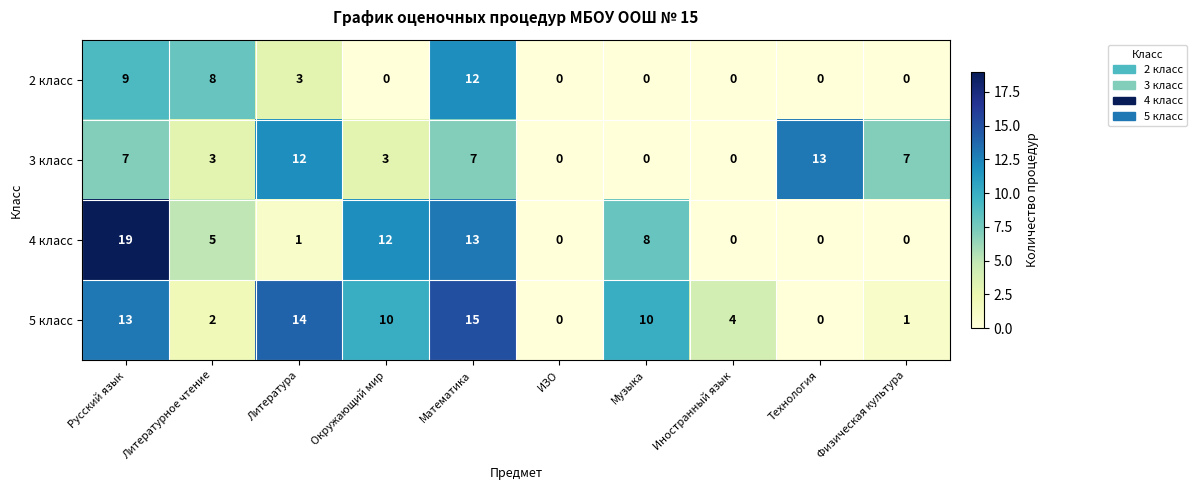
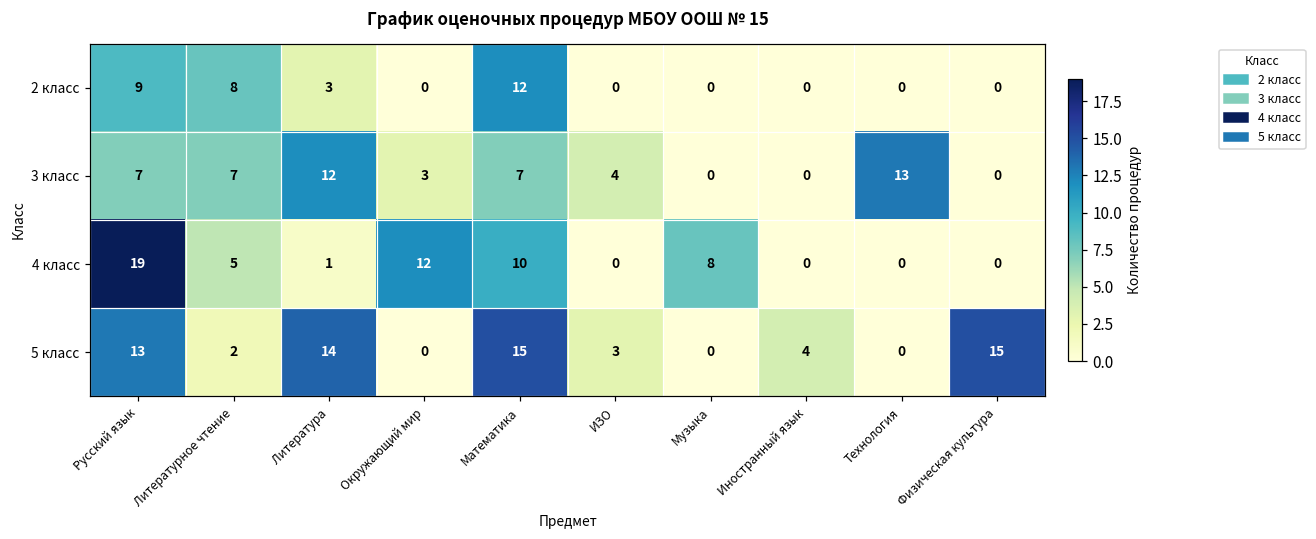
3 класс, Литературное чтение: 3 -> 7
3 класс, ИЗО: 0 -> 4
3 класс, Физическая культура: 7 -> 0
4 класс, Математика: 13 -> 10
5 класс, Окружающий мир: 10 -> 0
5 класс, ИЗО: 0 -> 3
5 класс, Музыка: 10 -> 0
5 класс, Физическая культура: 1 -> 15
